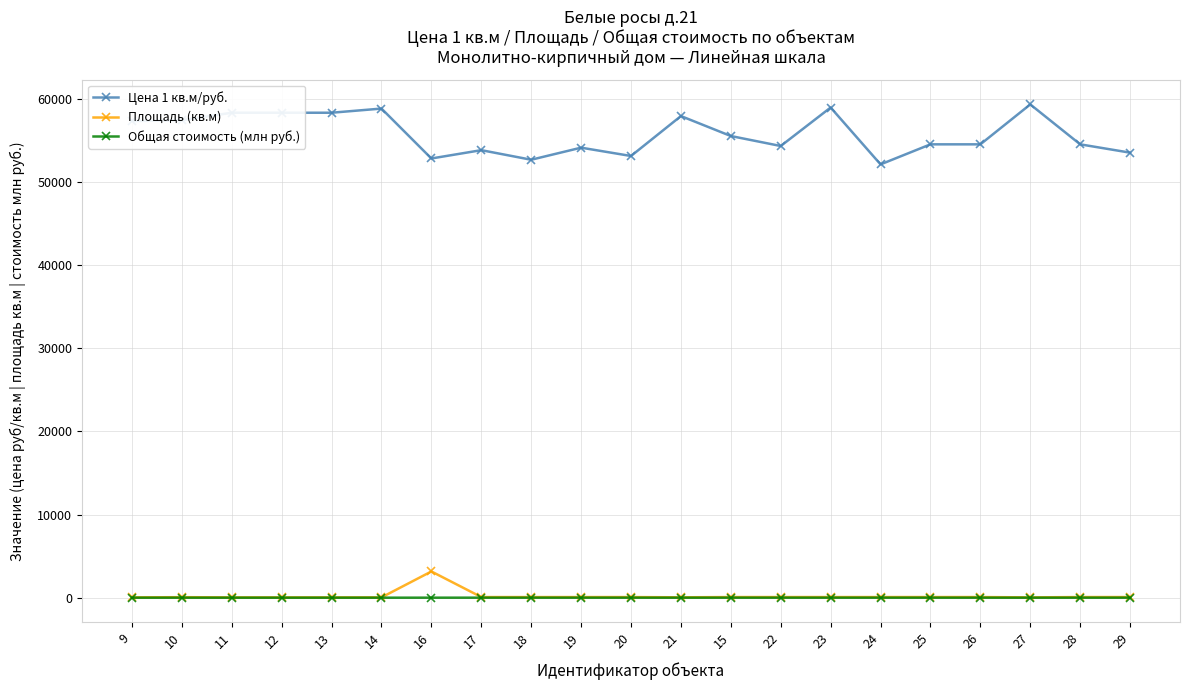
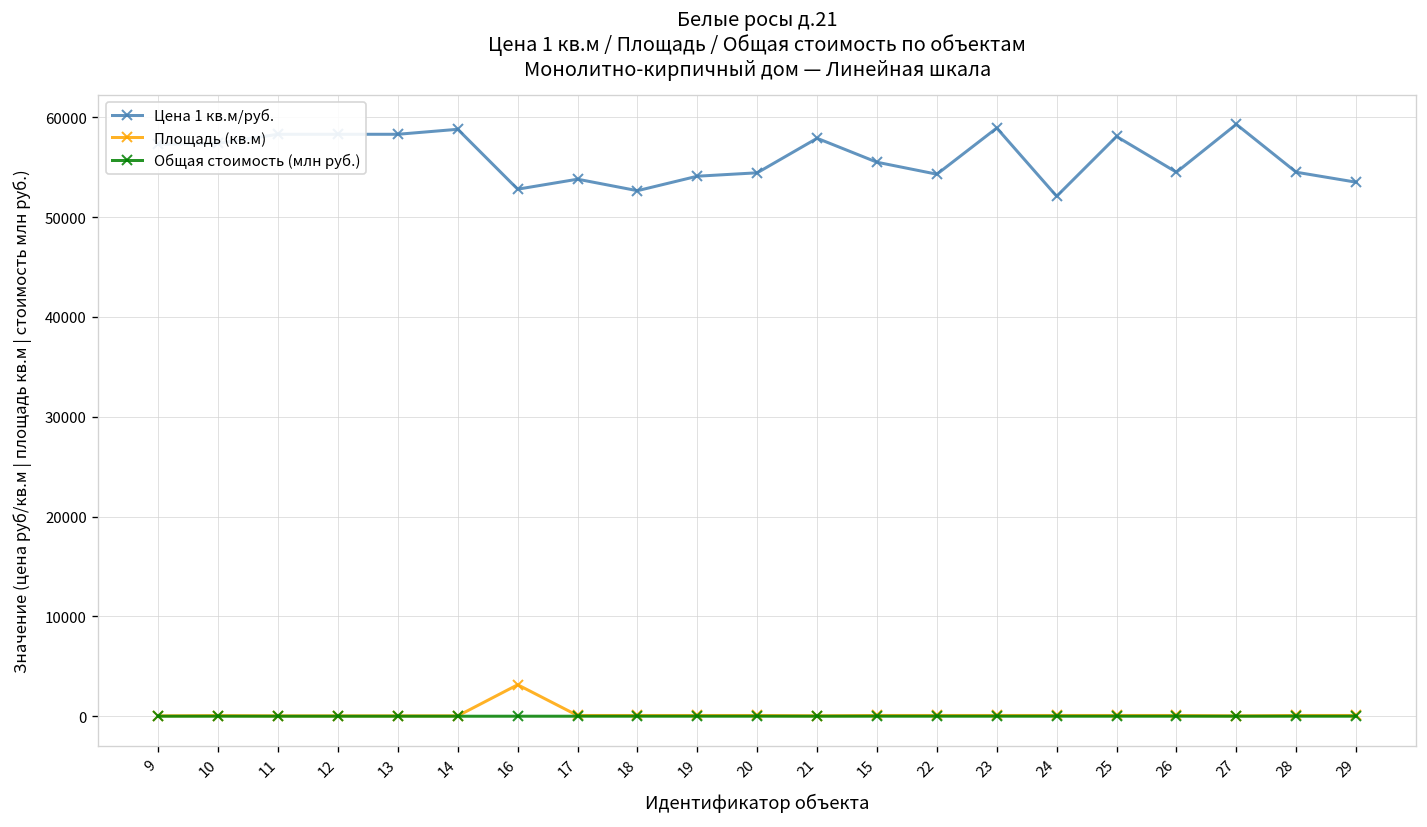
Цена 1 кв.м/руб., 20: 53000 -> 54000
Цена 1 кв.м/руб., 25: 55000 -> 58000
